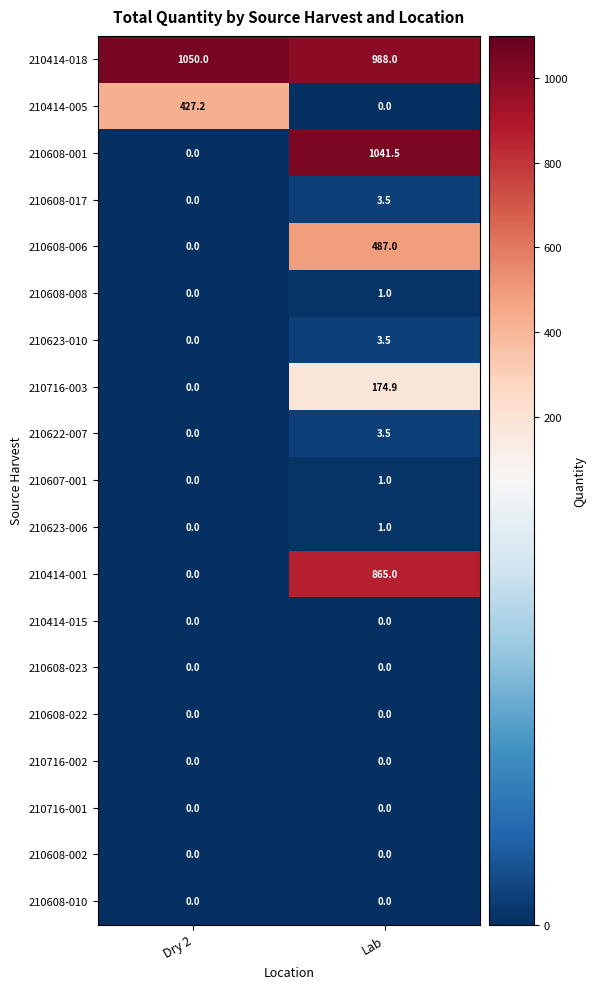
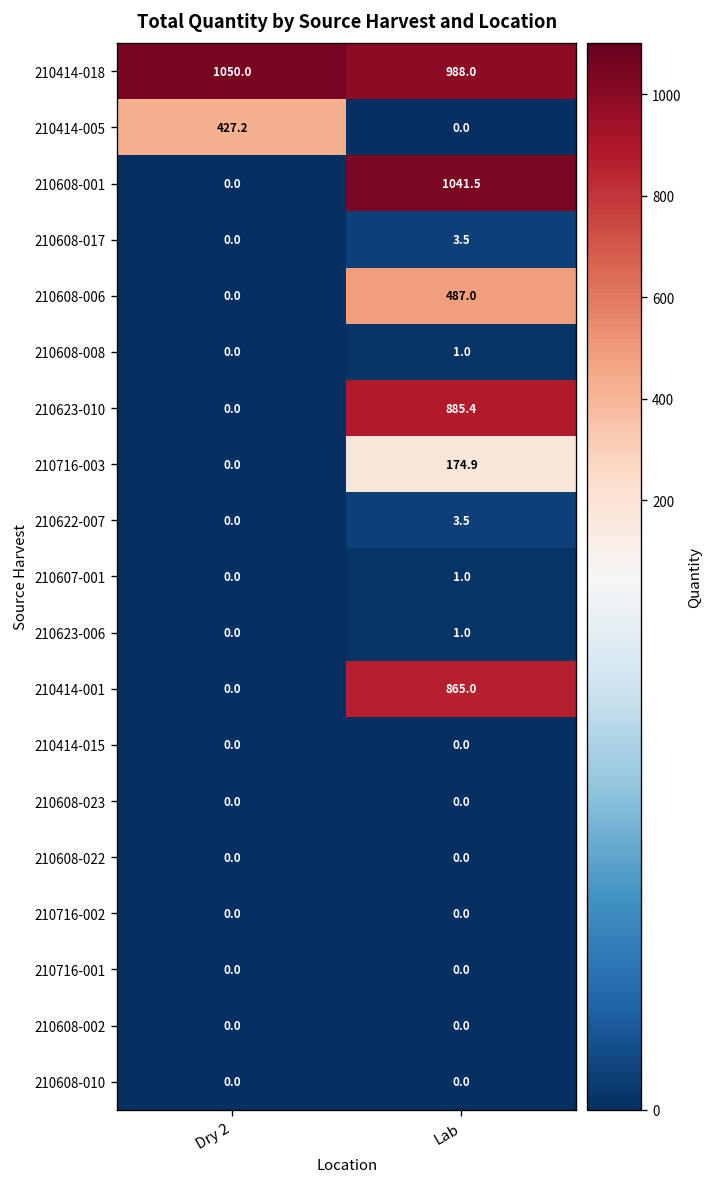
210623-010, Lab: 3.5 -> 885.4
